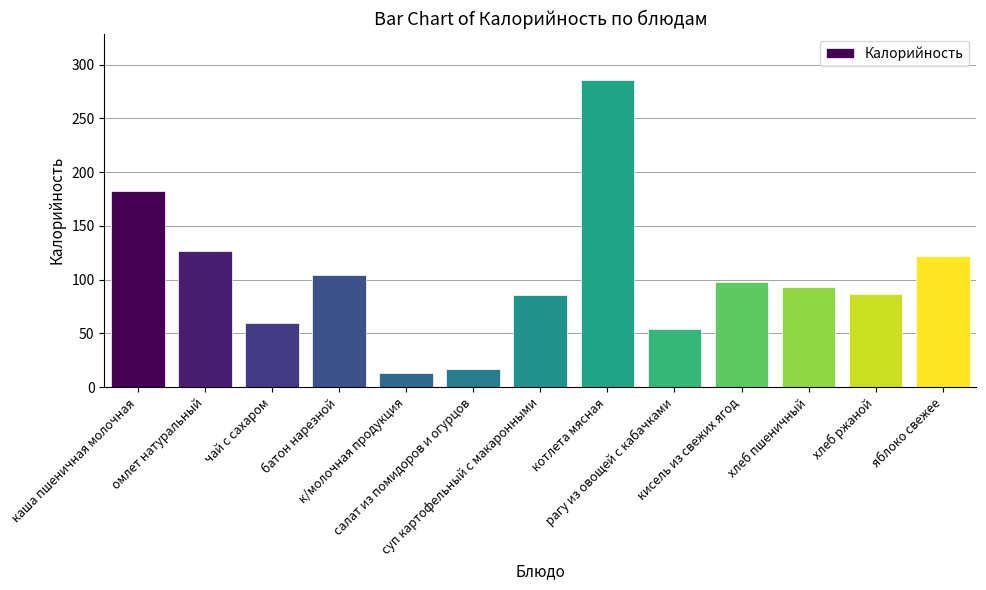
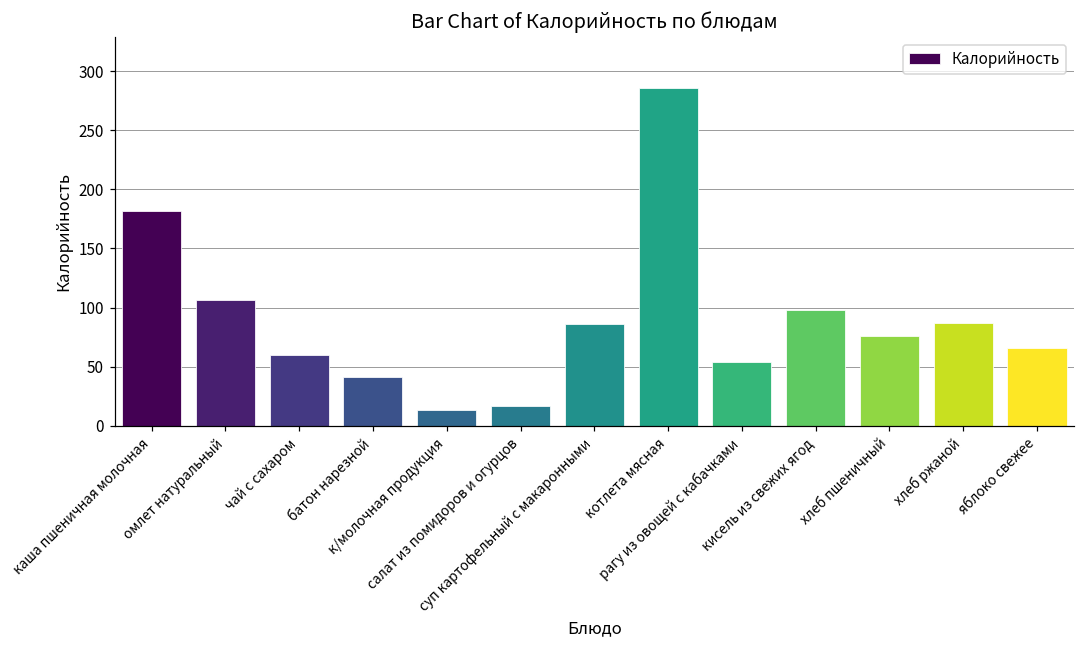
омлет натуральный: 127 -> 106
батон нарезной: 104 -> 41
хлеб пшеничный: 93 -> 76
яблоко свежее: 122 -> 66
